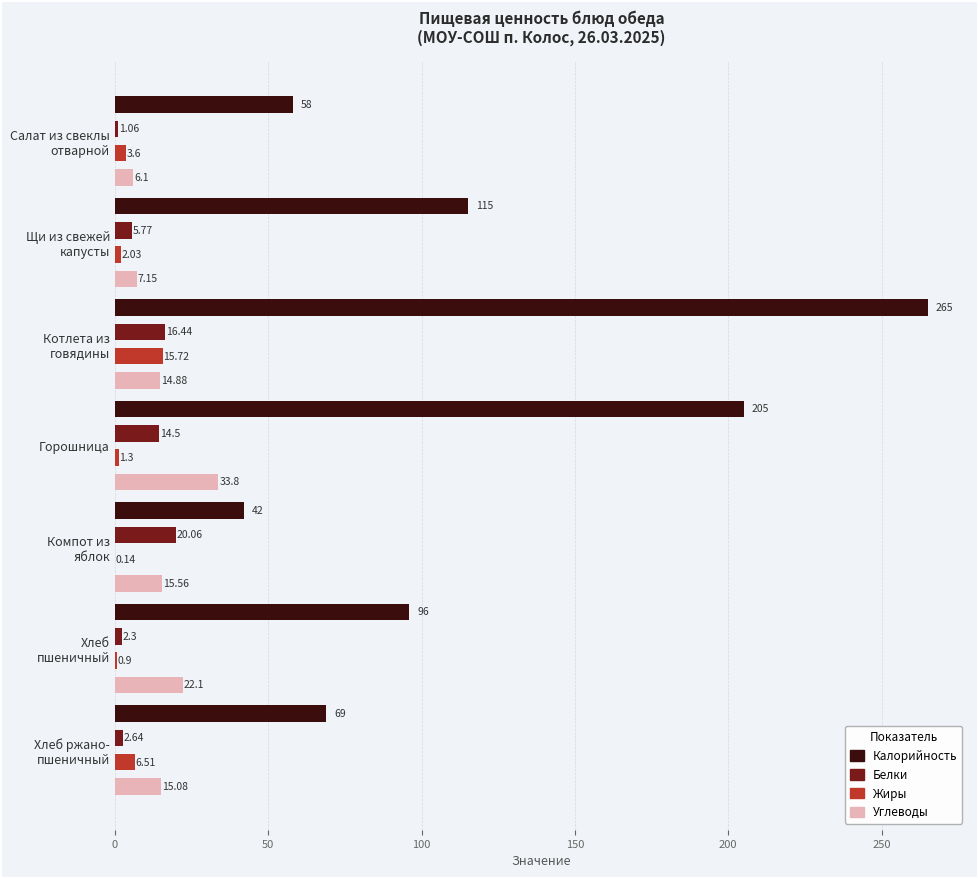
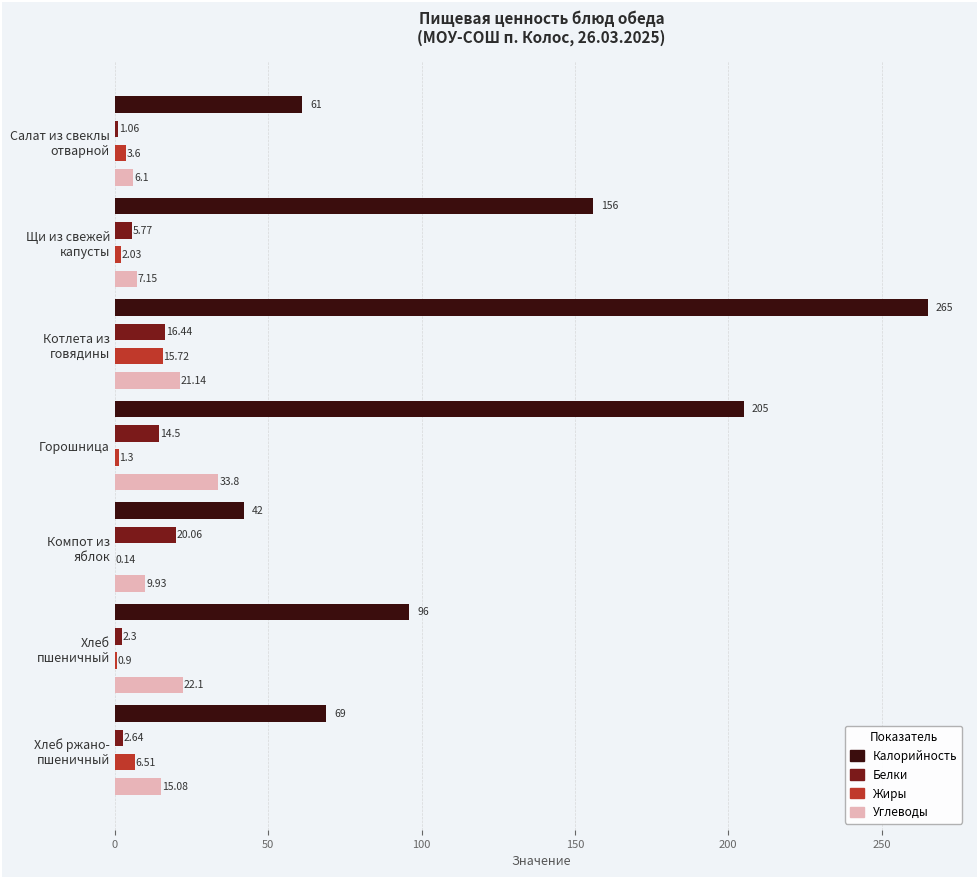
Калорийность, Салат из свеклы отварной: 58 -> 61
Калорийность, Щи из свежей капусты: 115 -> 156
Углеводы, Котлета из говядины: 14.88 -> 21.14
Углеводы, Компот из яблок: 15.56 -> 9.93
